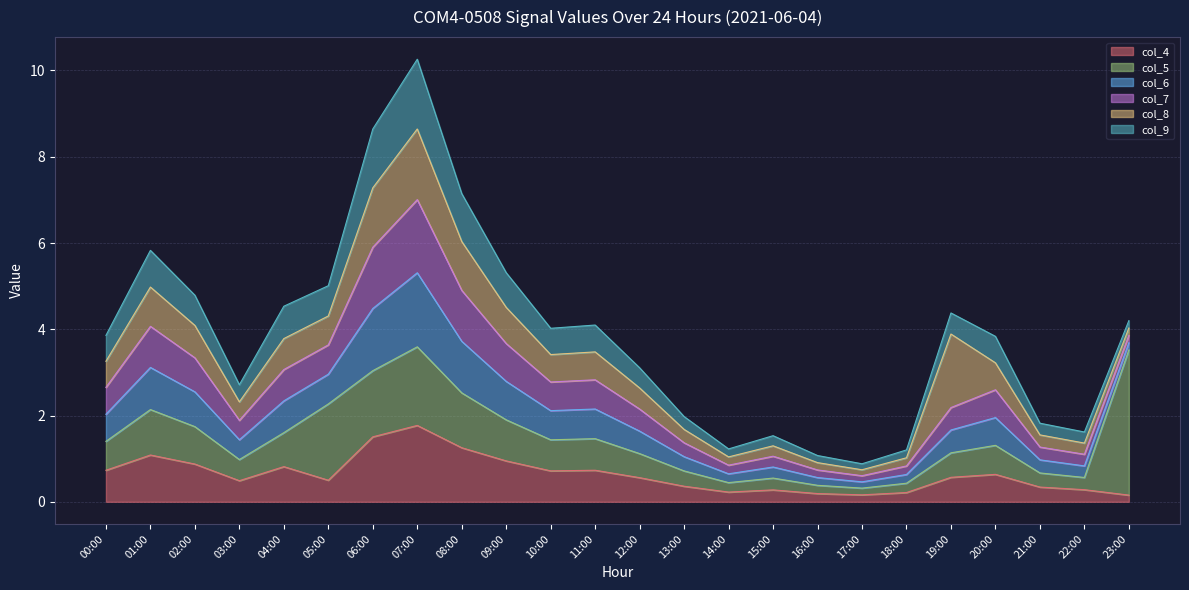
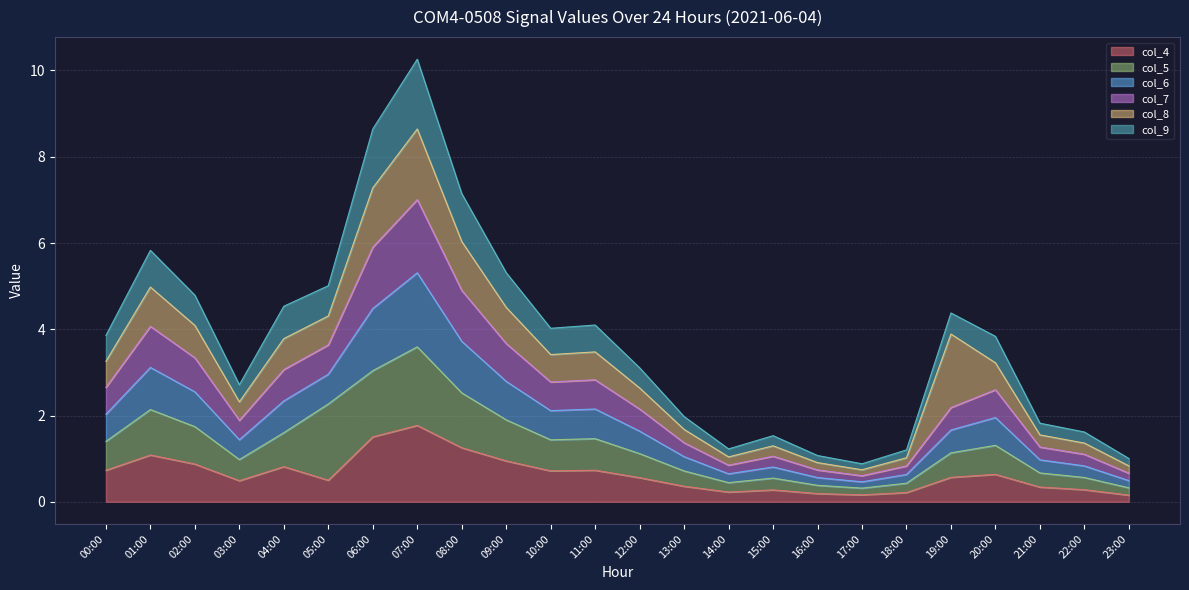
col_5, 23:00: 3.4 -> 0.2
